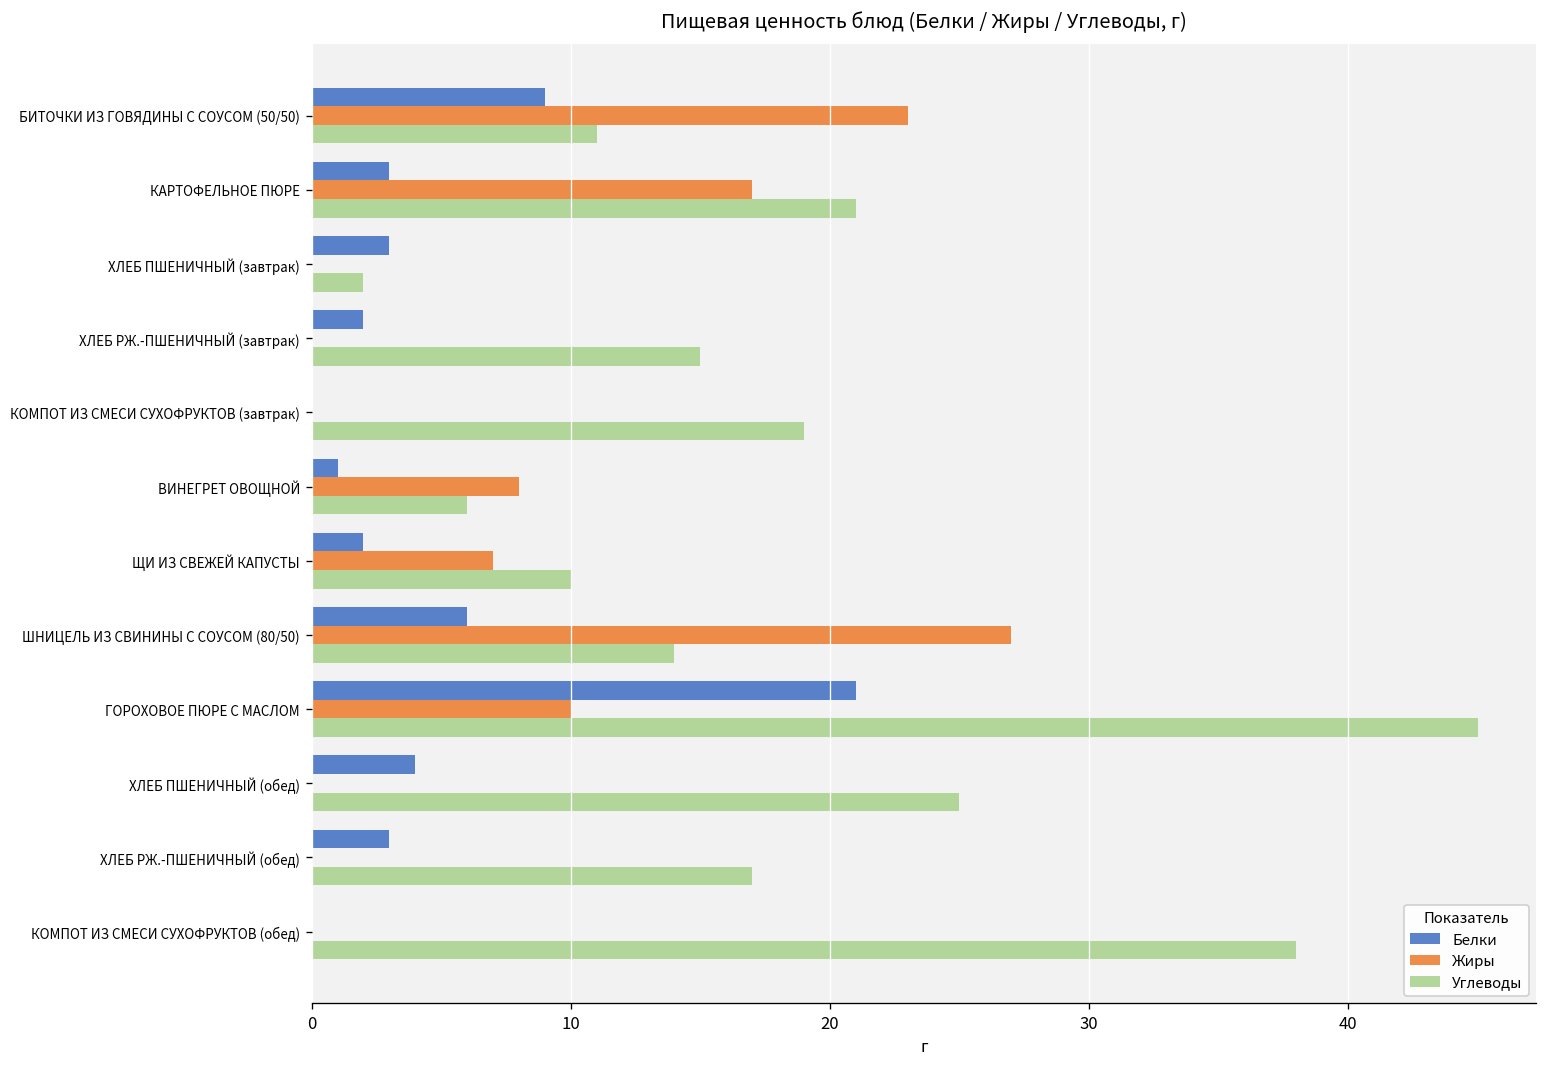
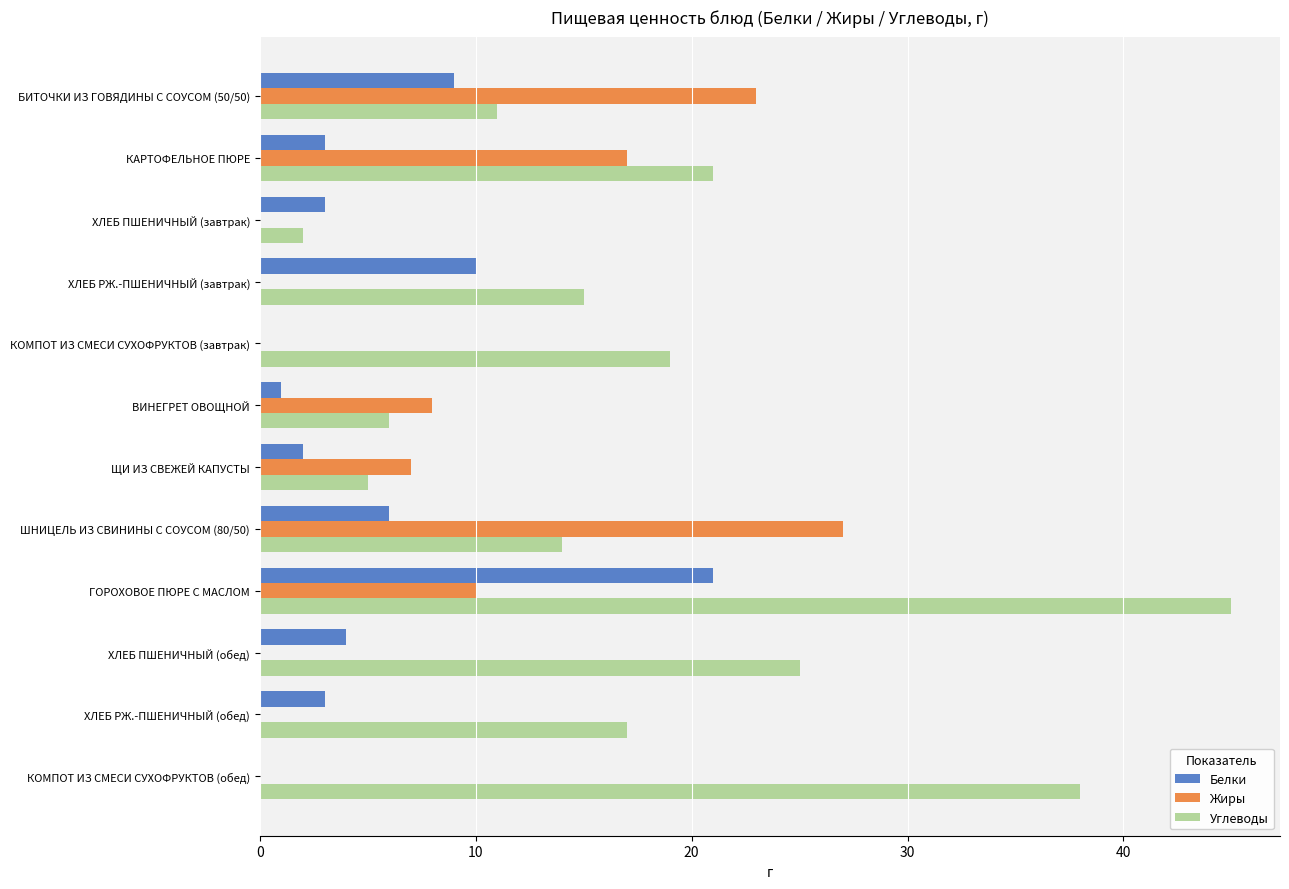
Белки, ХЛЕБ РЖ.-ПШЕНИЧНЫЙ (завтрак): 2 -> 10
Углеводы, ЩИ ИЗ СВЕЖЕЙ КАПУСТЫ: 10 -> 5
